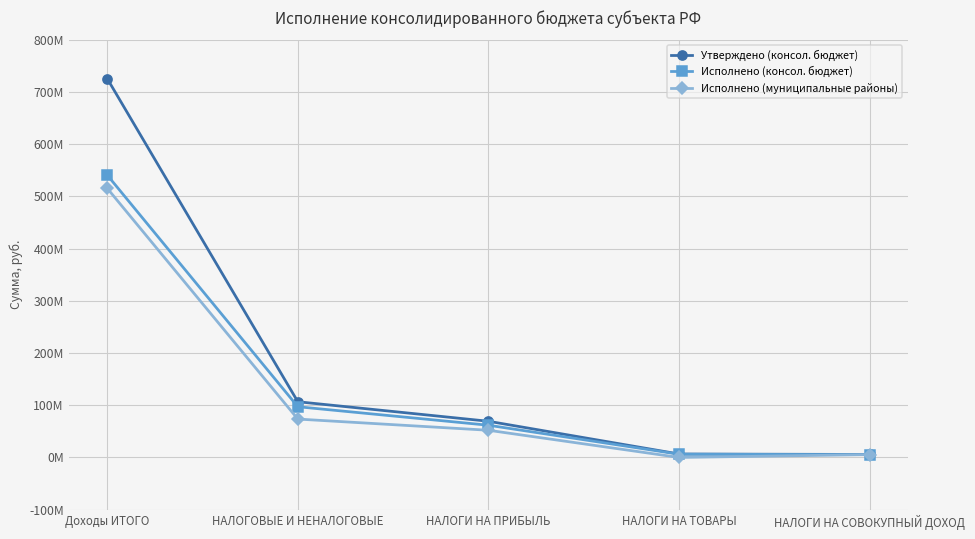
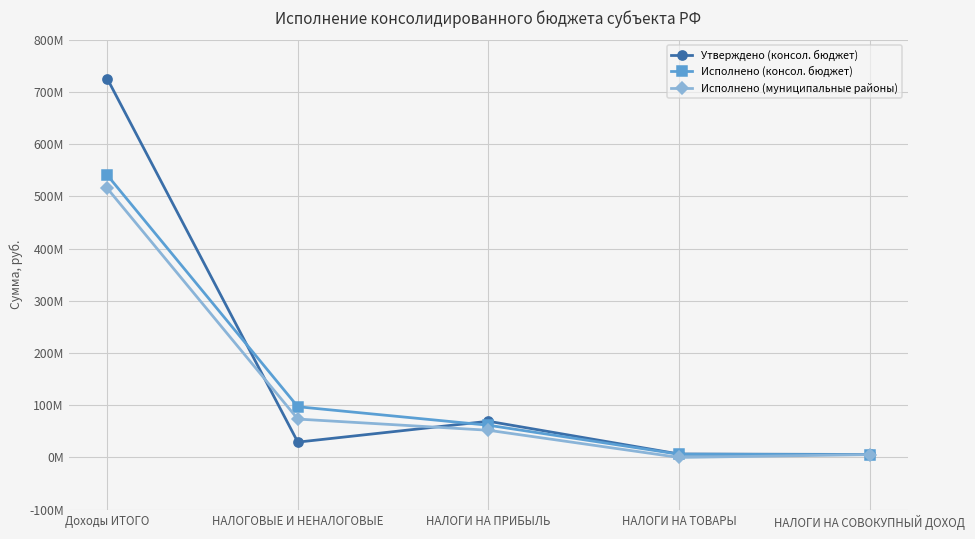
Утверждено (консол. бюджет), НАЛОГОВЫЕ И НЕНАЛОГОВЫЕ: 110000000 -> 30000000
